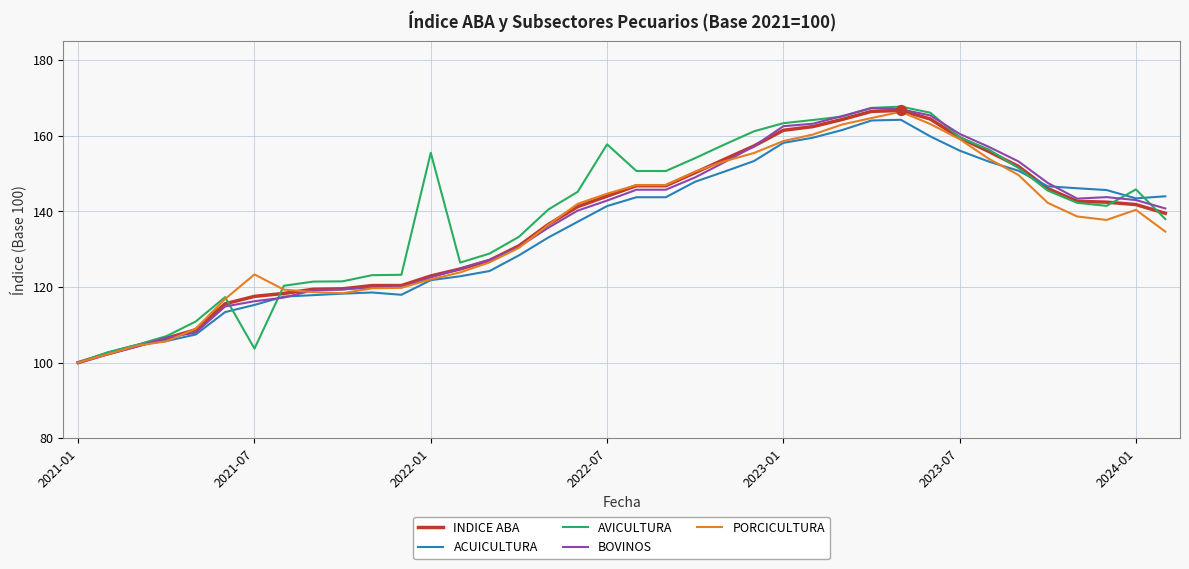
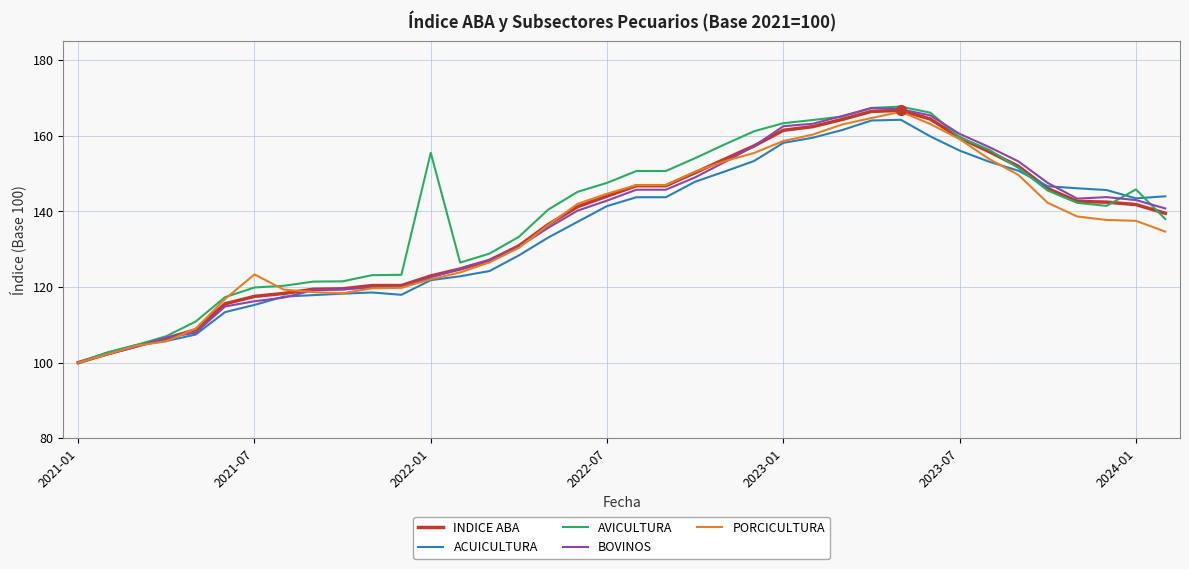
AVICULTURA, 2021-07: 104 -> 120
AVICULTURA, 2022-07: 158 -> 148
PORCICULTURA, 2024-01: 140 -> 138
